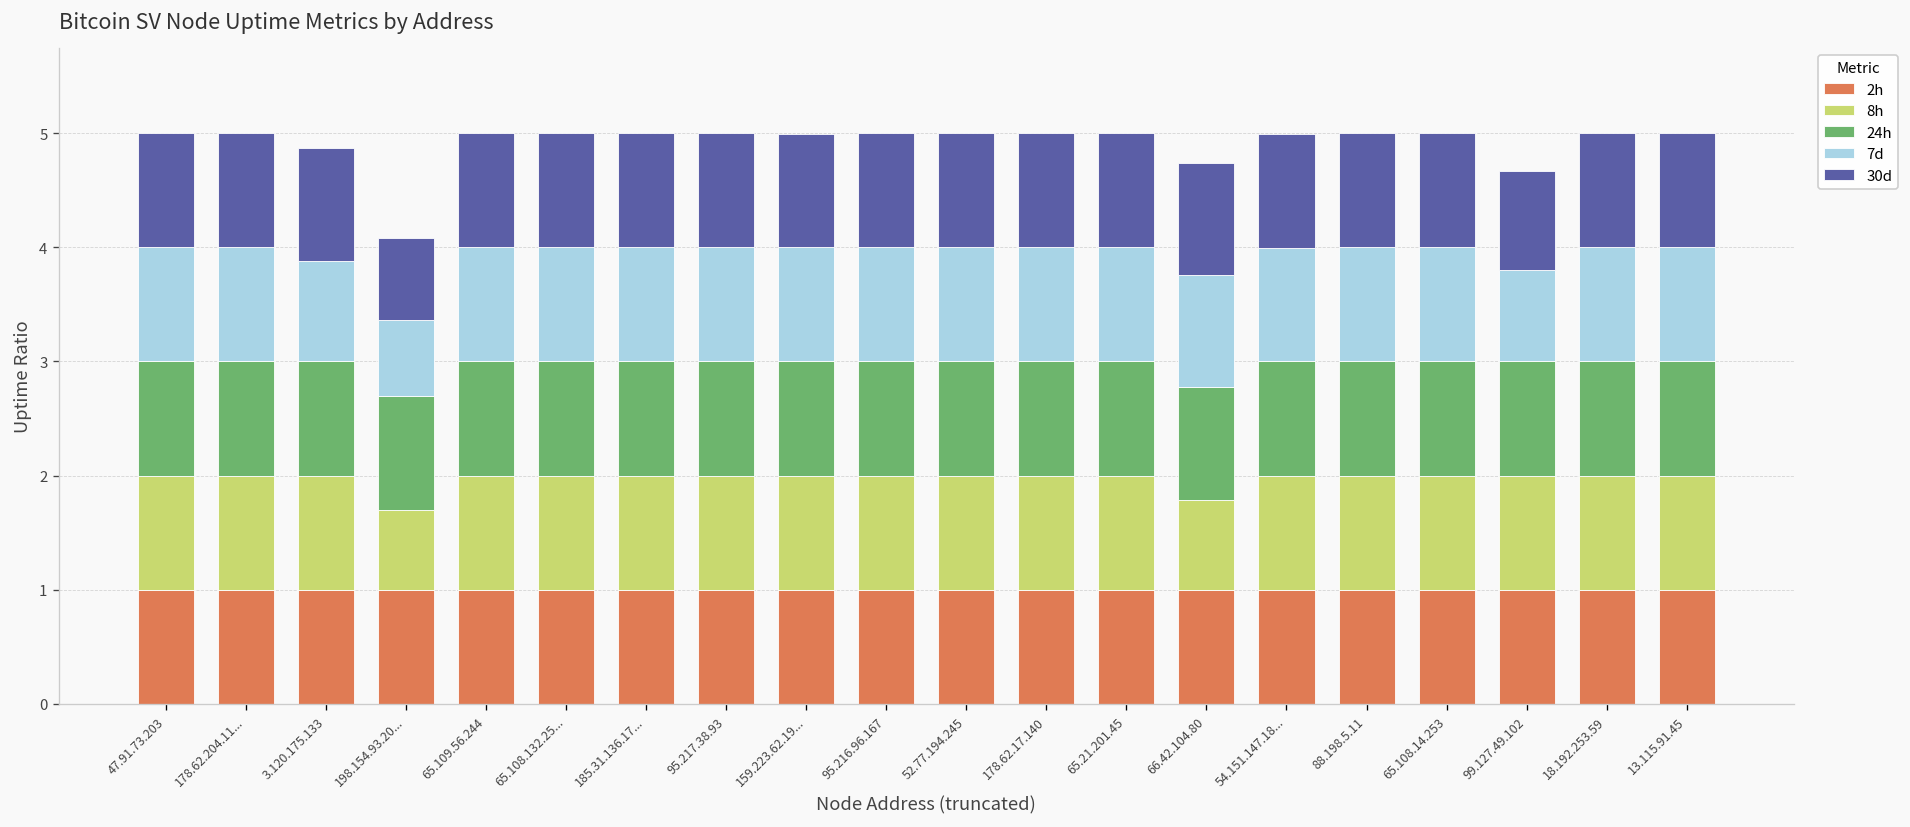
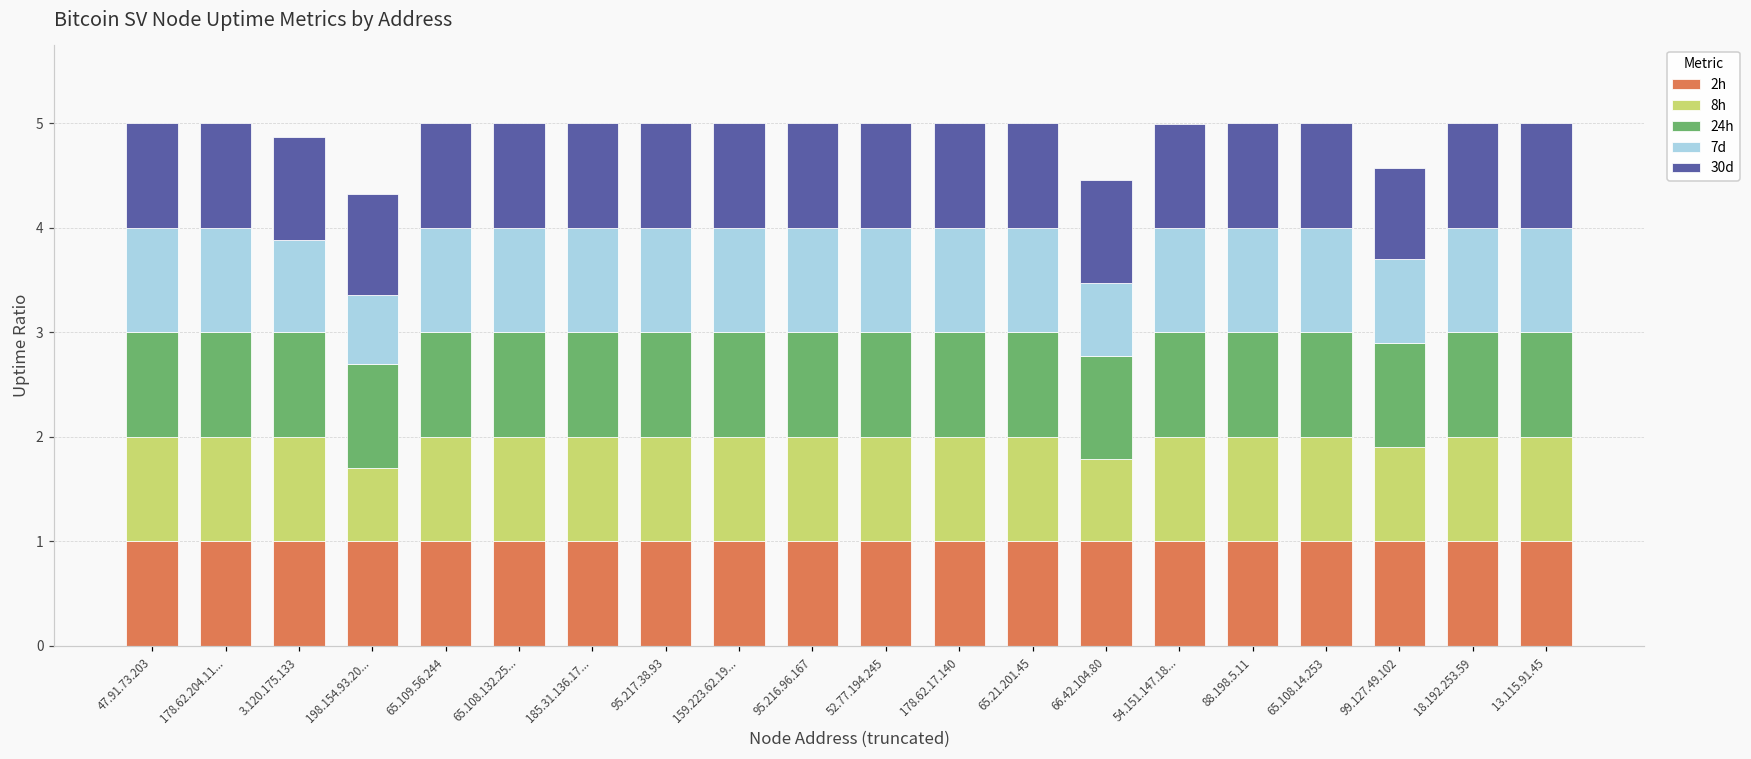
30d, 198.154.93.20...: 0.7 -> 1.0
7d, 66.42.104.80: 1.0 -> 0.7
8h, 99.127.49.102: 1.0 -> 0.9
